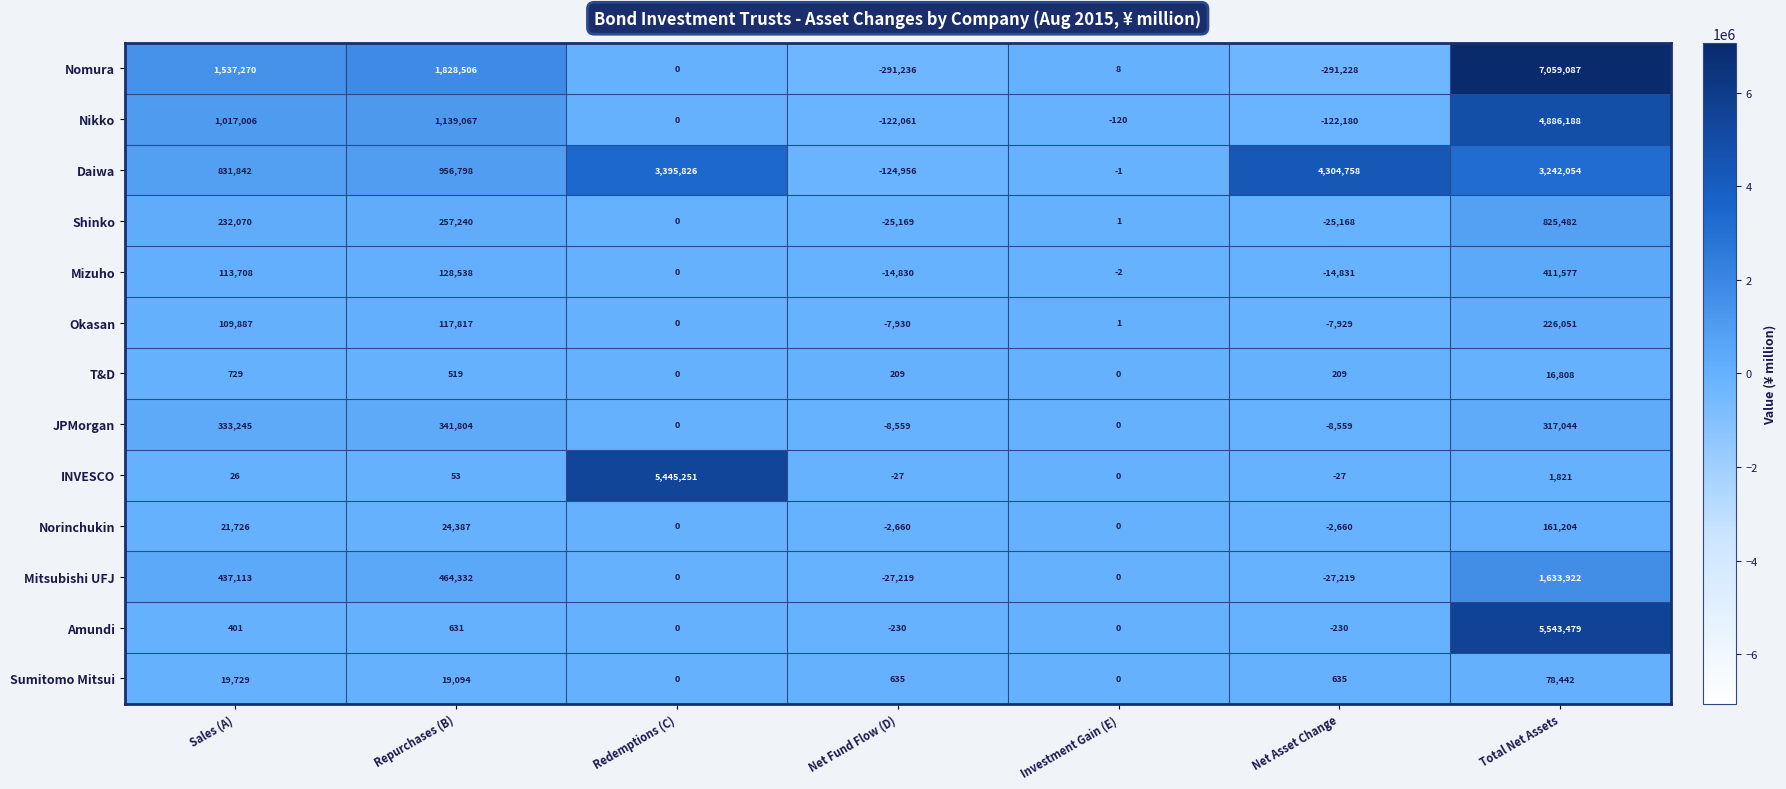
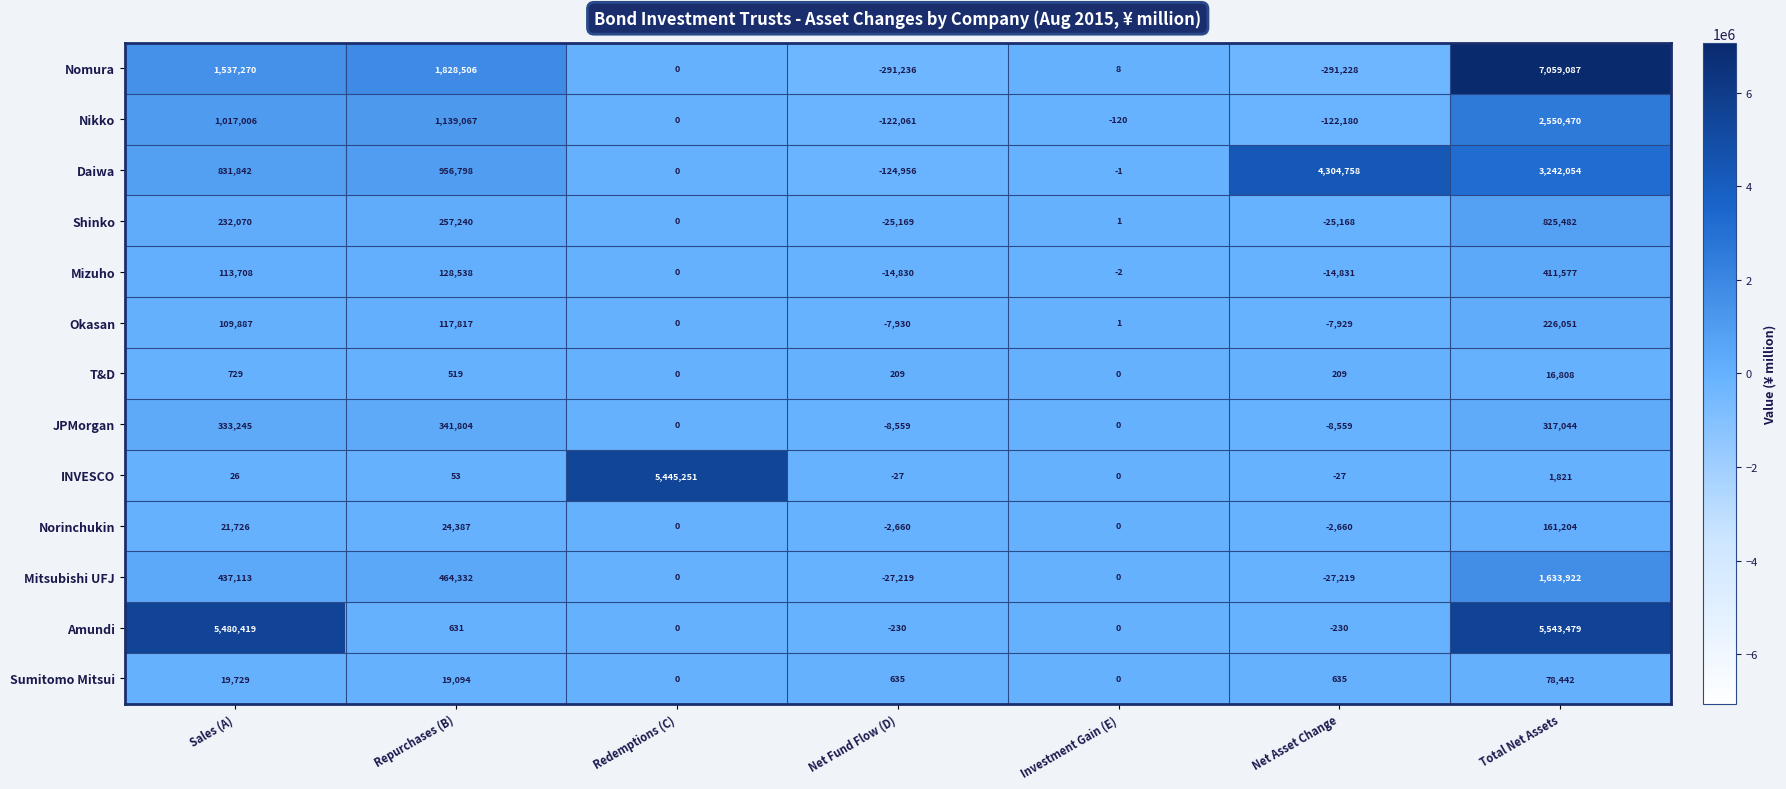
Nikko, Total Net Assets: 4,886,188 -> 2,550,470
Daiwa, Redemptions (C): 3,395,826 -> 0
Amundi, Sales (A): 401 -> 5,480,419
